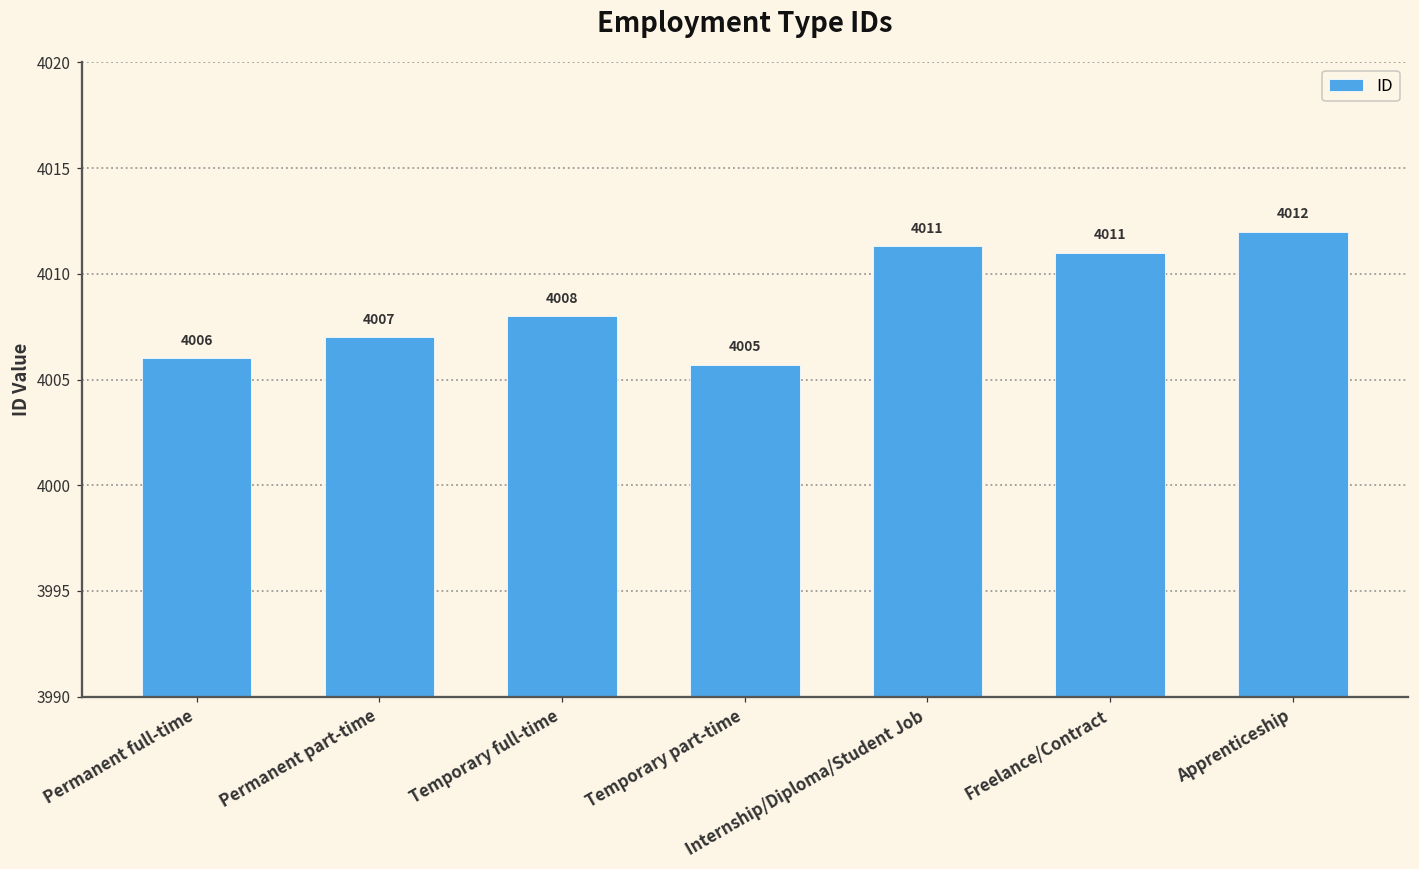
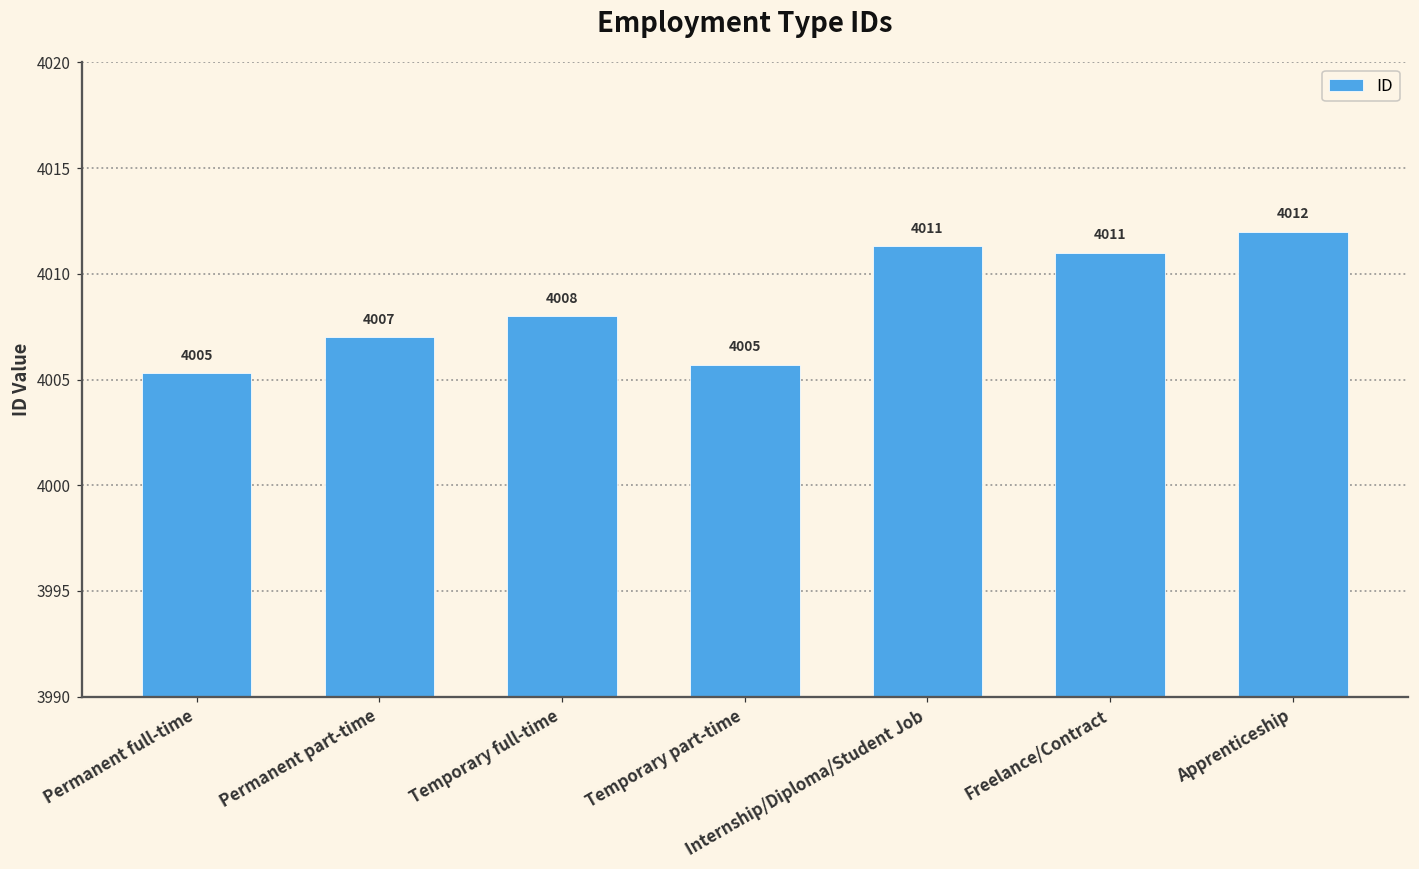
Permanent full-time: 4006 -> 4005
